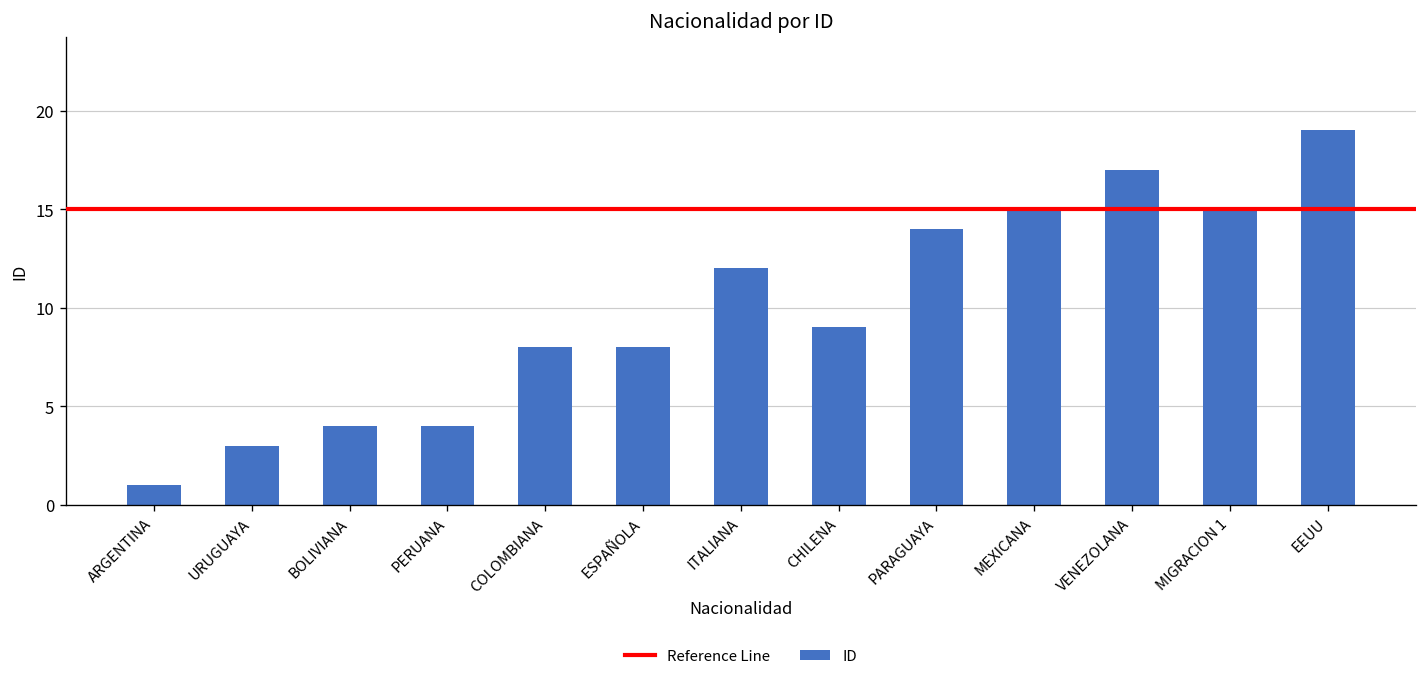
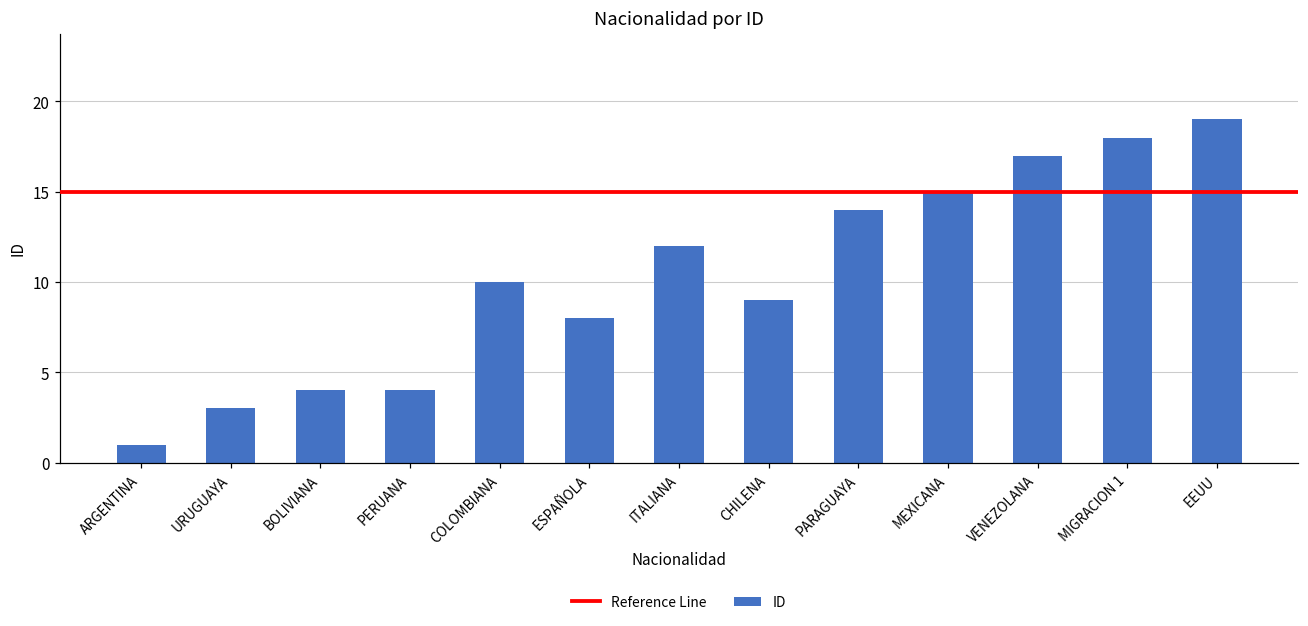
COLOMBIANA: 8 -> 10
MIGRACION 1: 15 -> 18
